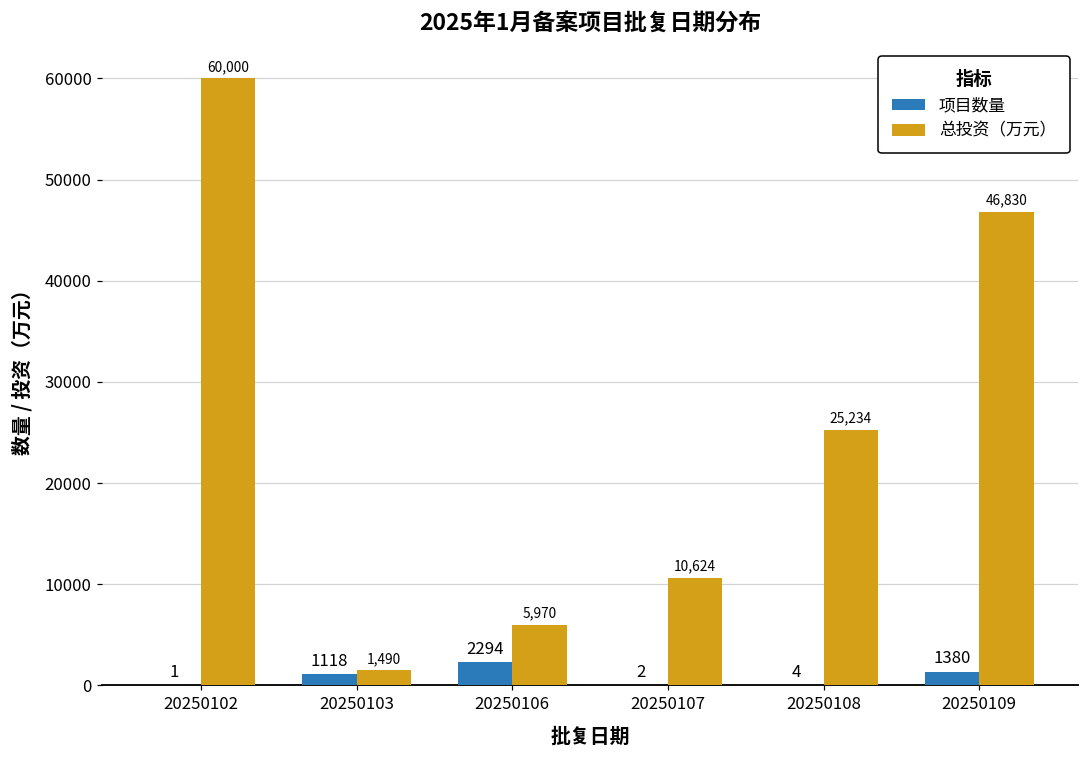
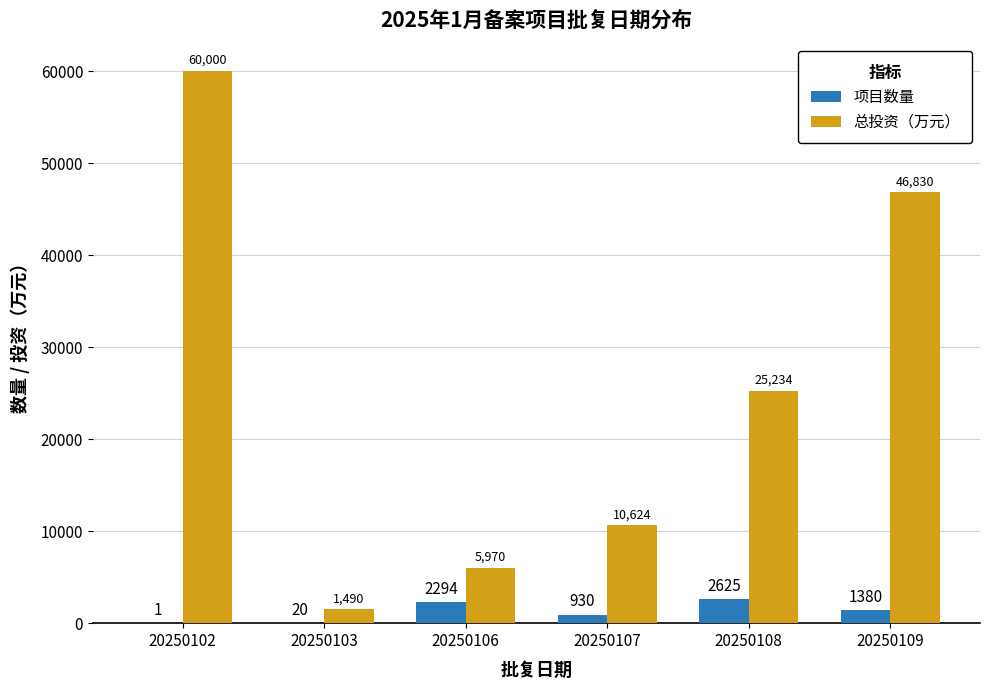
项目数量, 20250103: 1118 -> 20
项目数量, 20250107: 2 -> 930
项目数量, 20250108: 4 -> 2625
